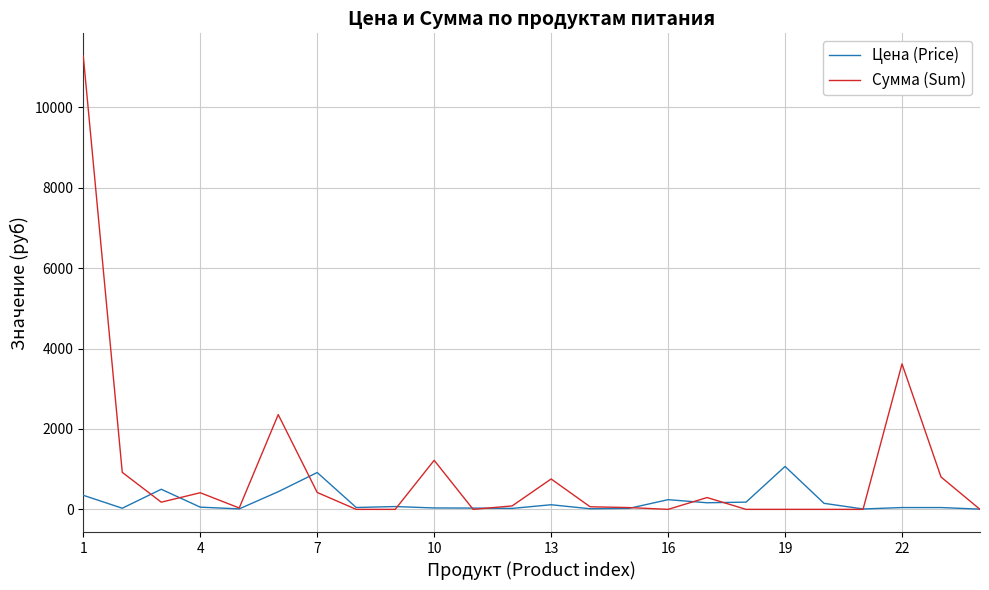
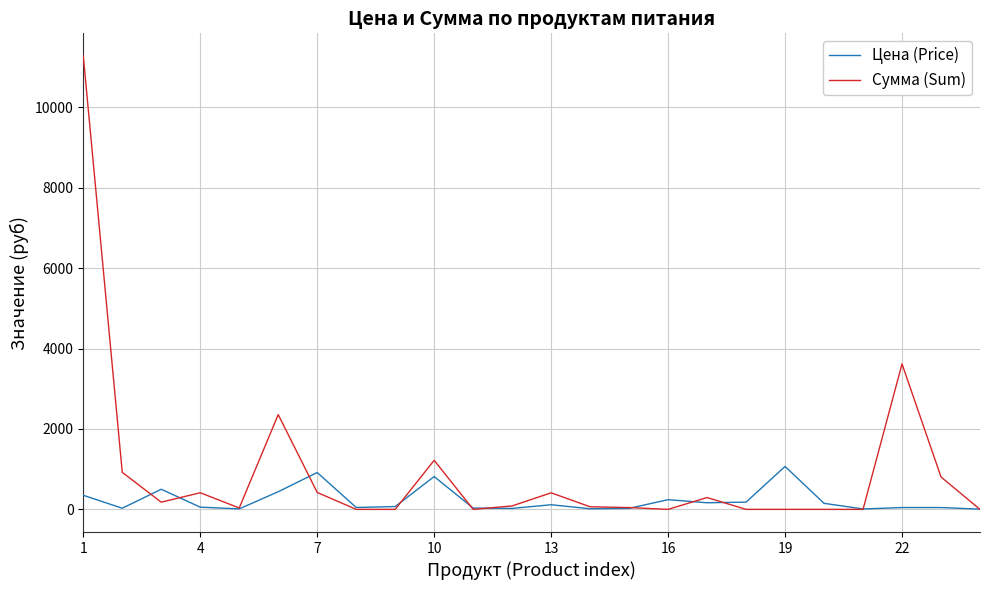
Цена (Price), 10: 0 -> 800
Сумма (Sum), 13: 800 -> 400
